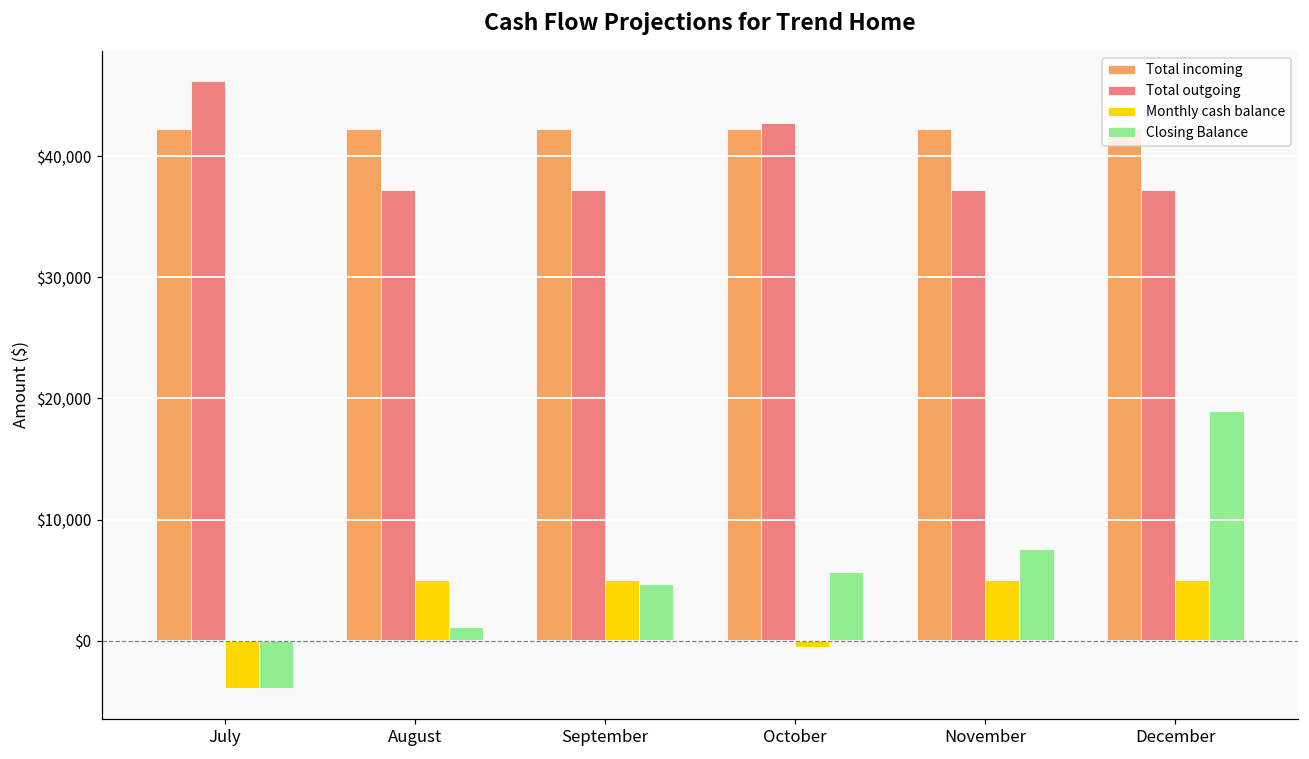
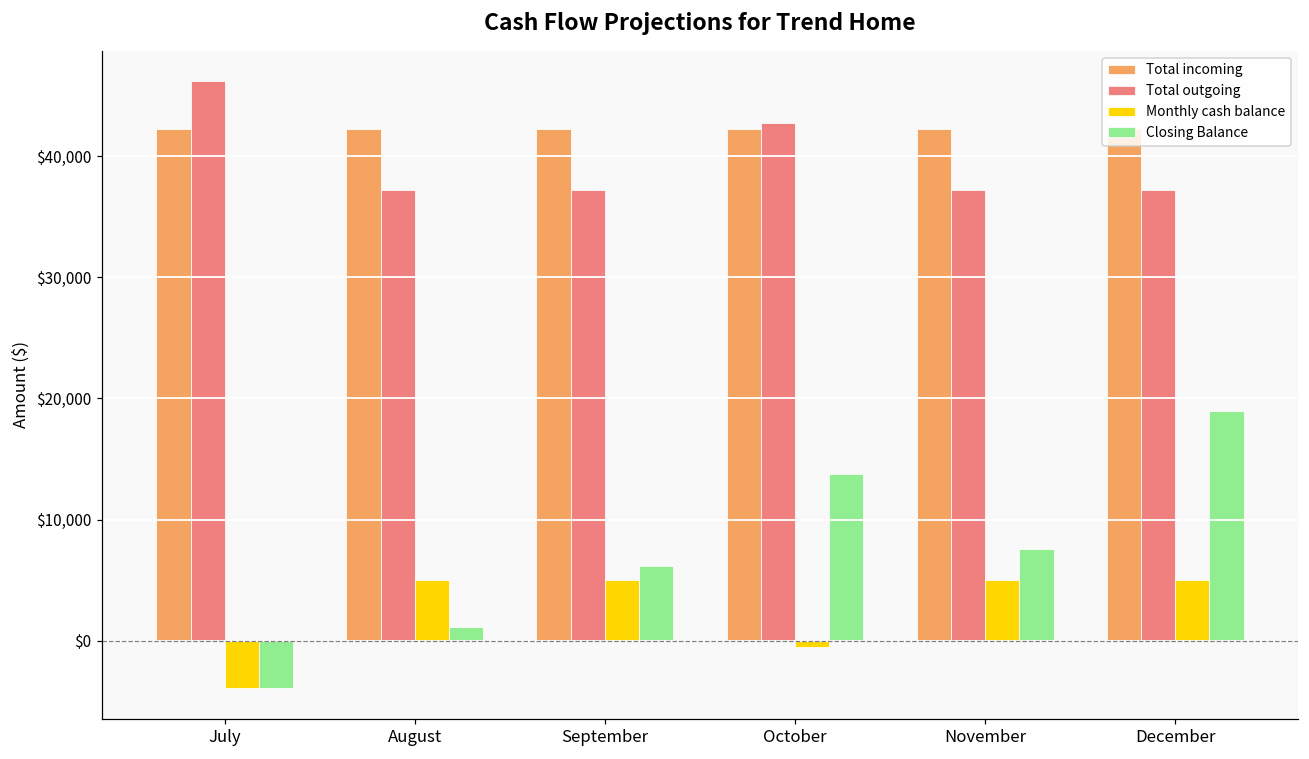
Closing Balance, September: $4,700 -> $6,200
Closing Balance, October: $5,700 -> $13,800
